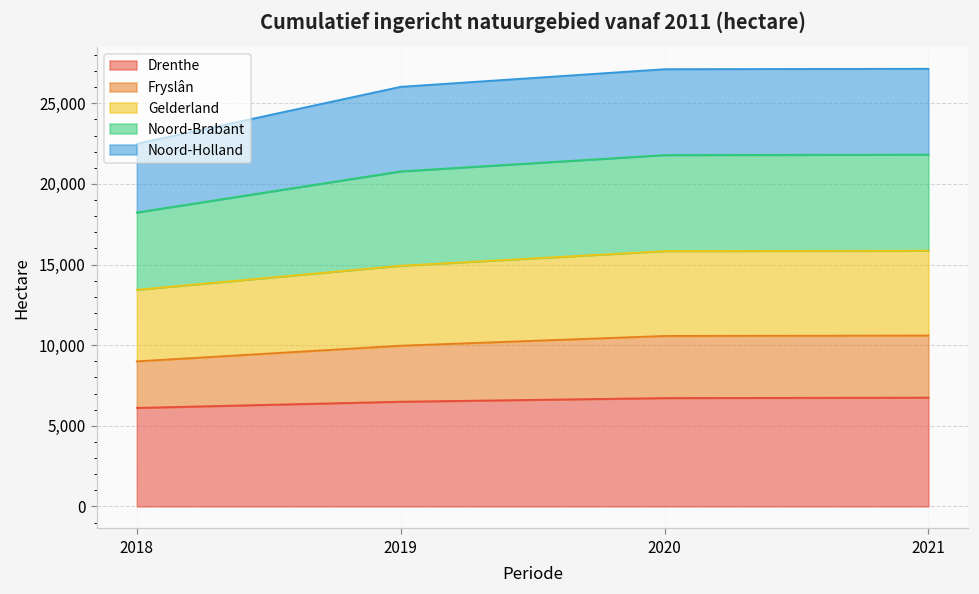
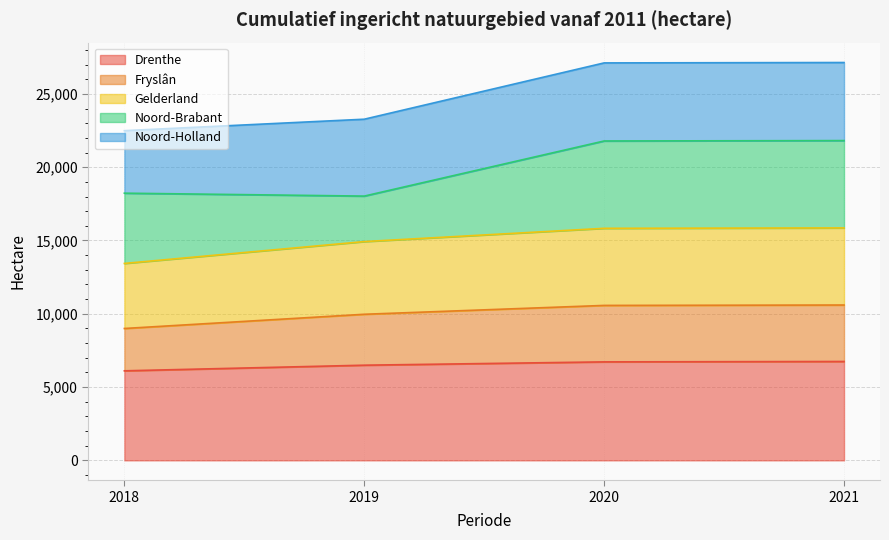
Noord-Brabant, 2019: 5,900 -> 3,100
